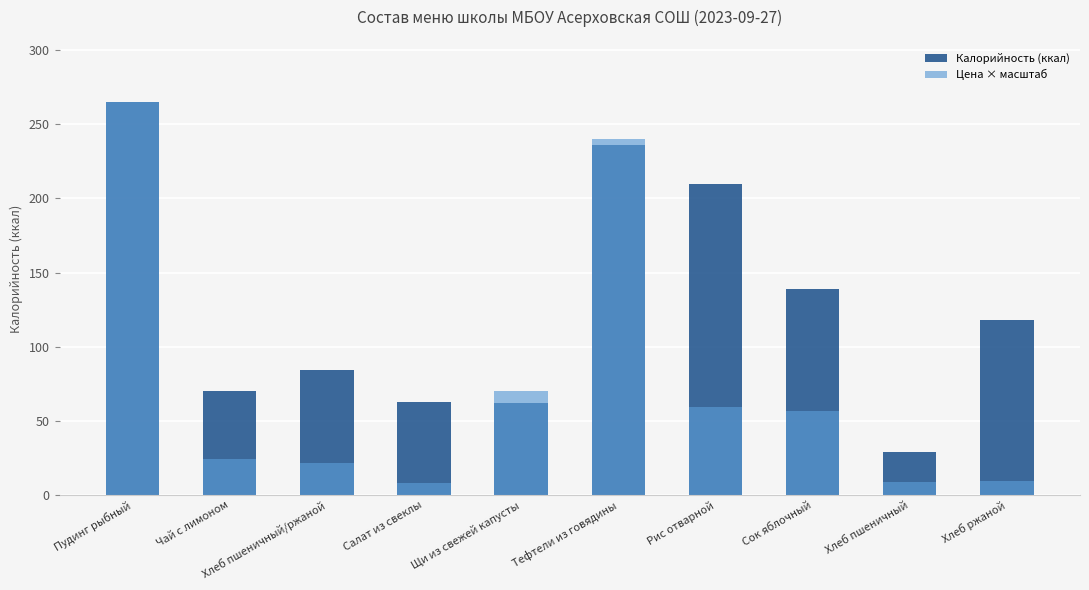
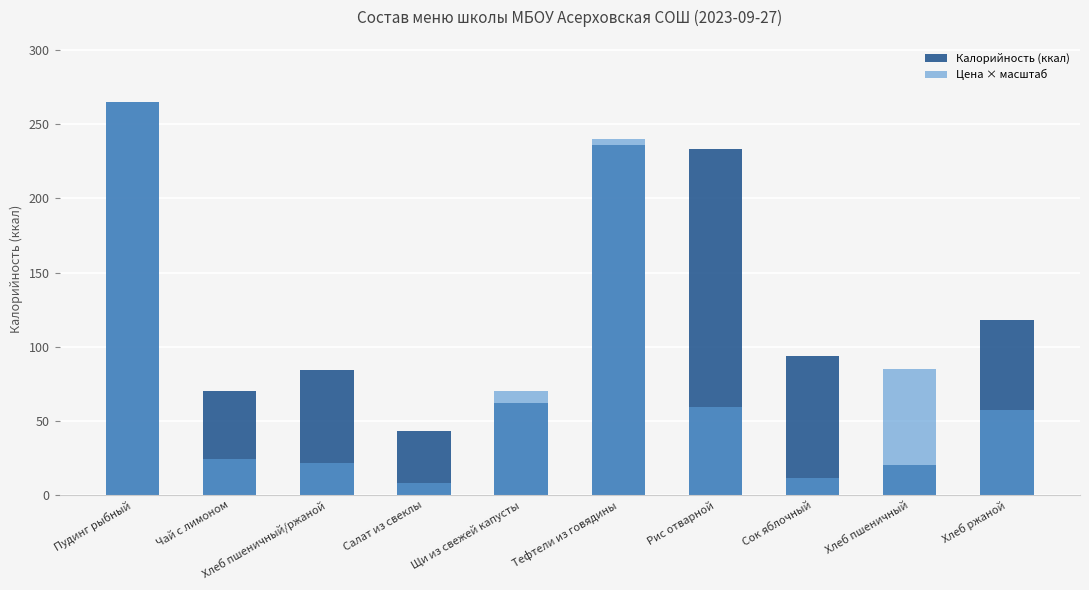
Калорийность (ккал), Салат из свеклы: 63 -> 43
Калорийность (ккал), Рис отварной: 210 -> 233
Калорийность (ккал), Сок яблочный: 139 -> 94
Цена × масштаб, Сок яблочный: 56 -> 12
Калорийность (ккал), Хлеб пшеничный: 29 -> 20
Цена × масштаб, Хлеб пшеничный: 9 -> 85
Цена × масштаб, Хлеб ржаной: 9 -> 57
